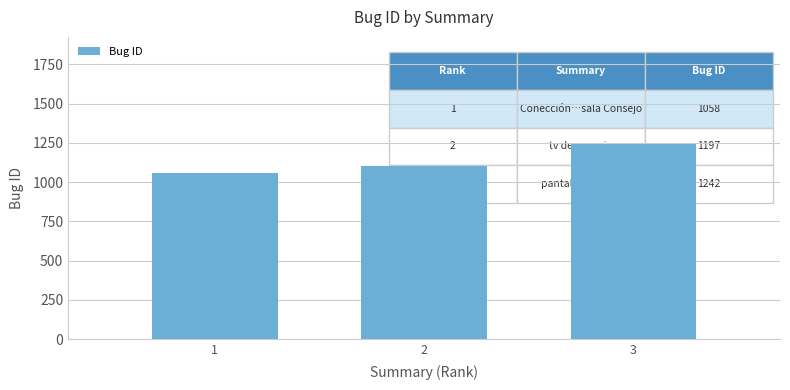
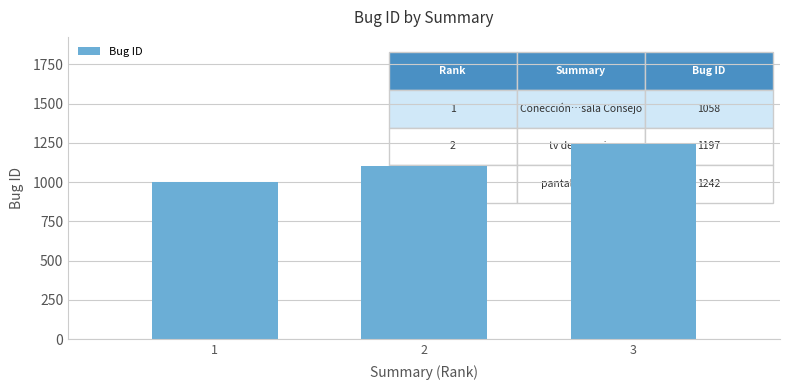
1: 1060 -> 1000
